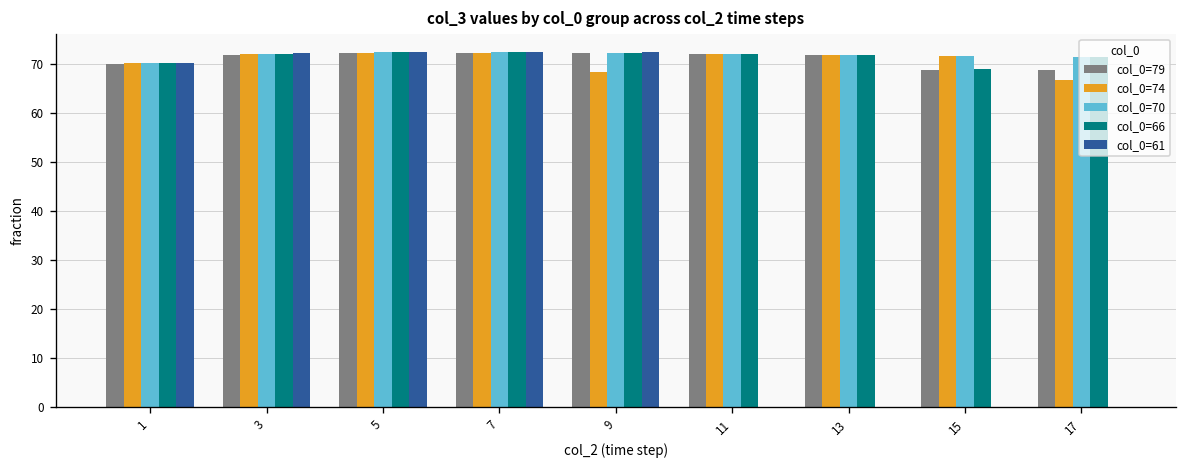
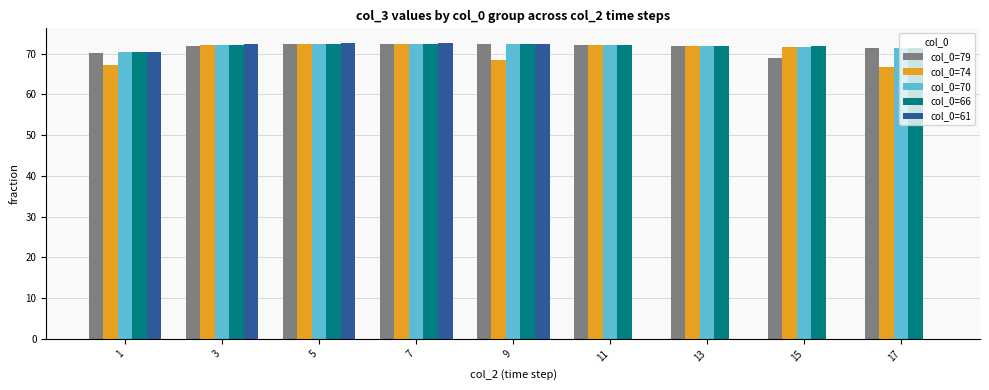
col_0=74, 1: 70 -> 67
col_0=66, 15: 69 -> 72
col_0=79, 17: 69 -> 71
